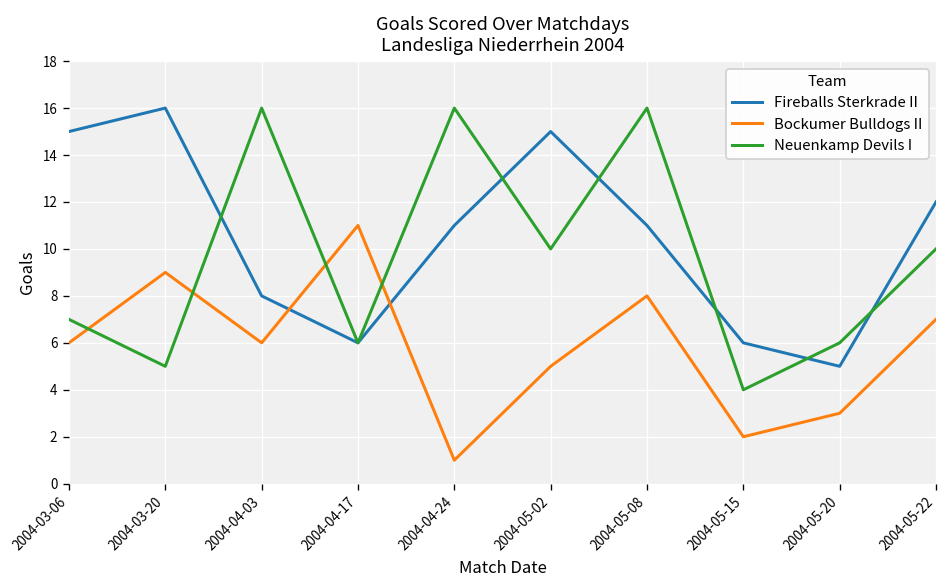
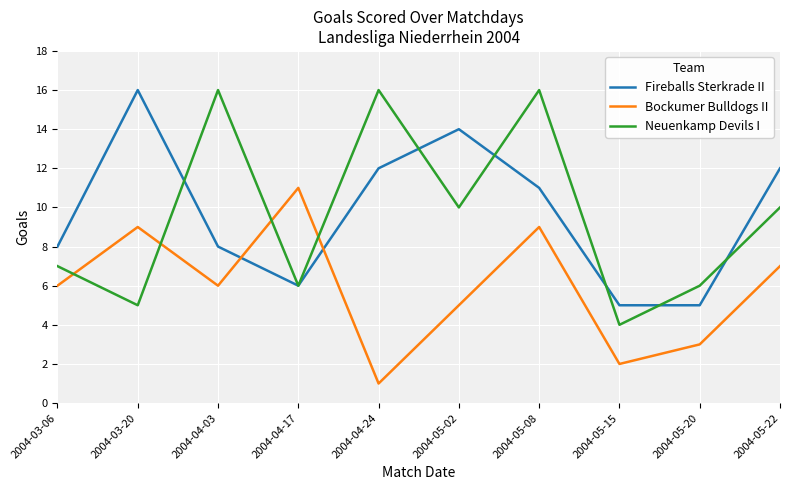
Fireballs Sterkrade II, 2004-03-06: 15 -> 8
Fireballs Sterkrade II, 2004-04-24: 11 -> 12
Fireballs Sterkrade II, 2004-05-02: 15 -> 14
Bockumer Bulldogs II, 2004-05-08: 8 -> 9
Fireballs Sterkrade II, 2004-05-15: 6 -> 5
